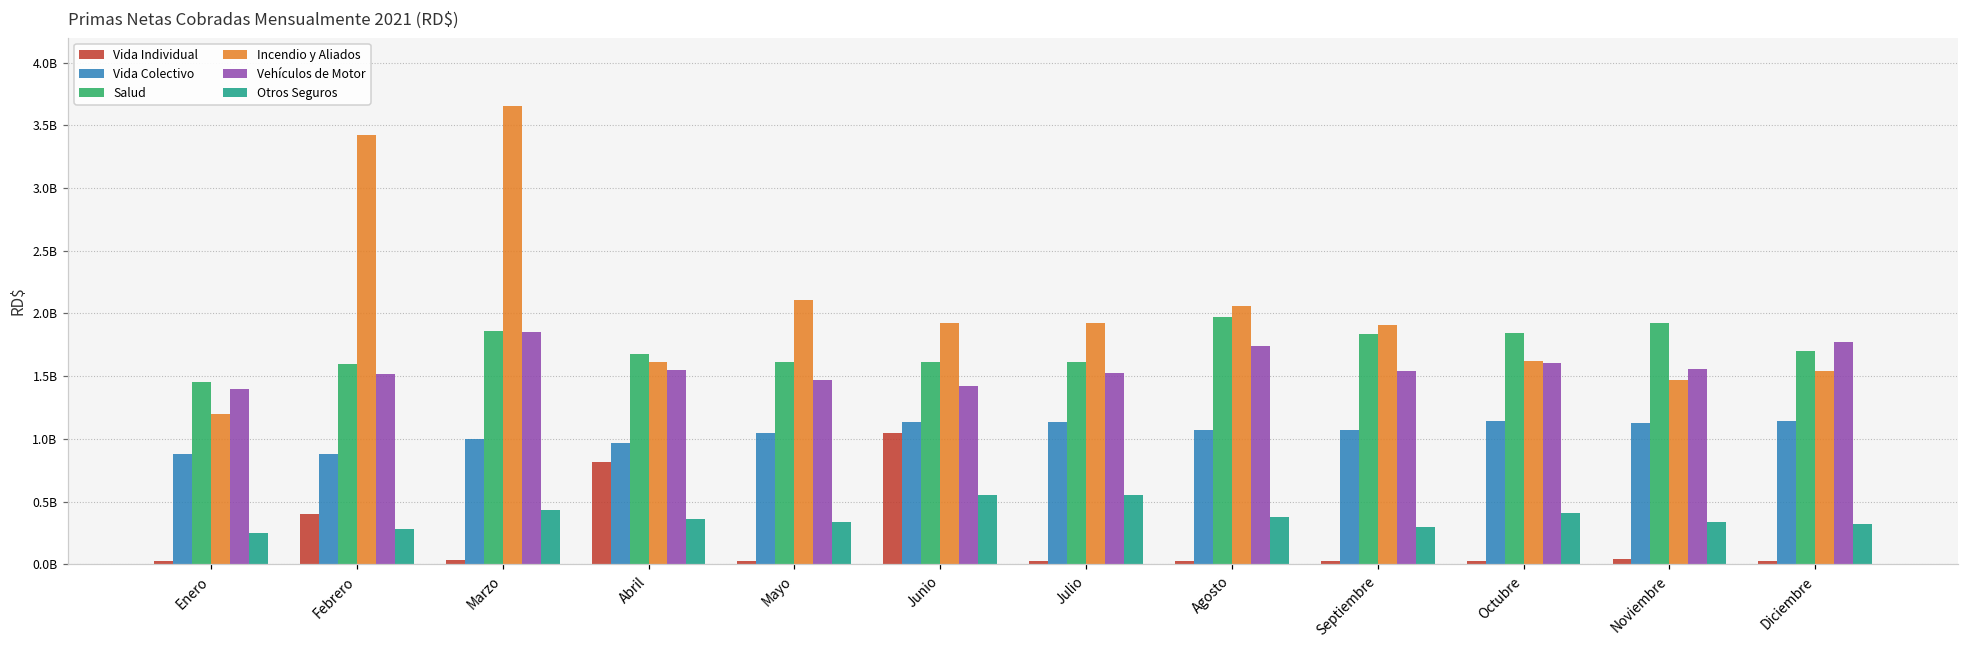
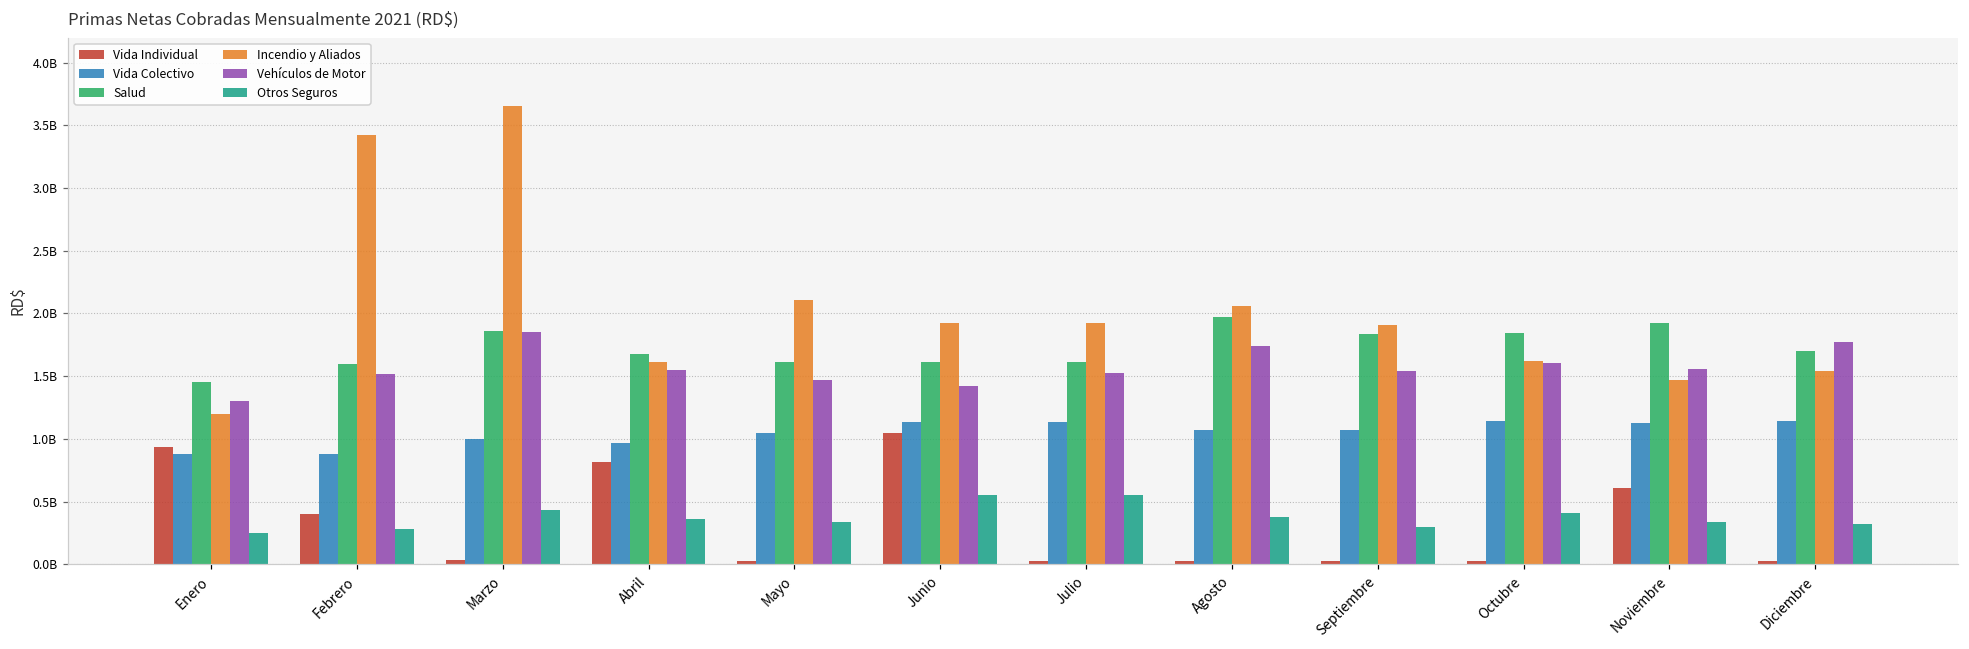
Vida Individual, Enero: 20000000 -> 940000000
Vehículos de Motor, Enero: 1400000000 -> 1310000000
Vida Individual, Noviembre: 40000000 -> 610000000
